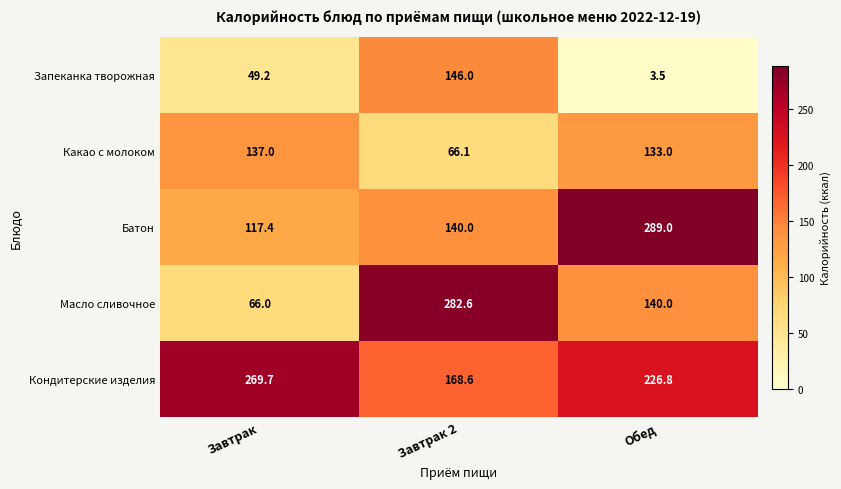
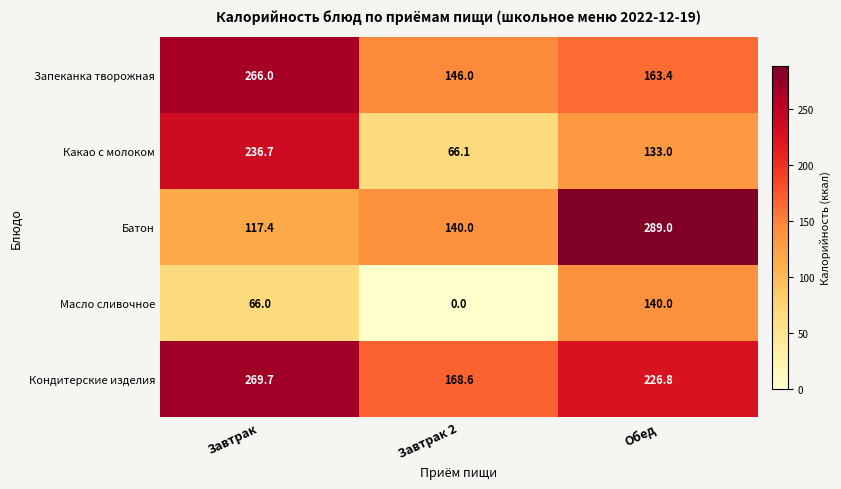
Запеканка творожная, Завтрак: 49.2 -> 266.0
Запеканка творожная, Обед: 3.5 -> 163.4
Какао с молоком, Завтрак: 137.0 -> 236.7
Масло сливочное, Завтрак 2: 282.6 -> 0.0
